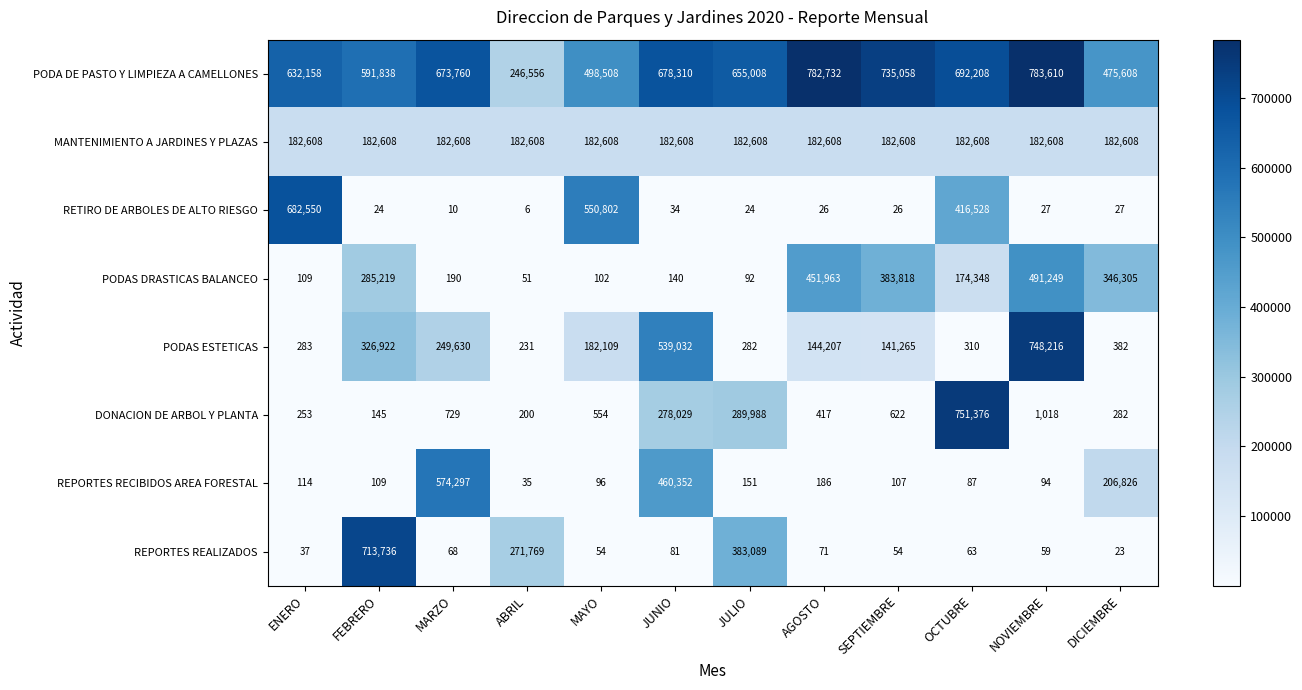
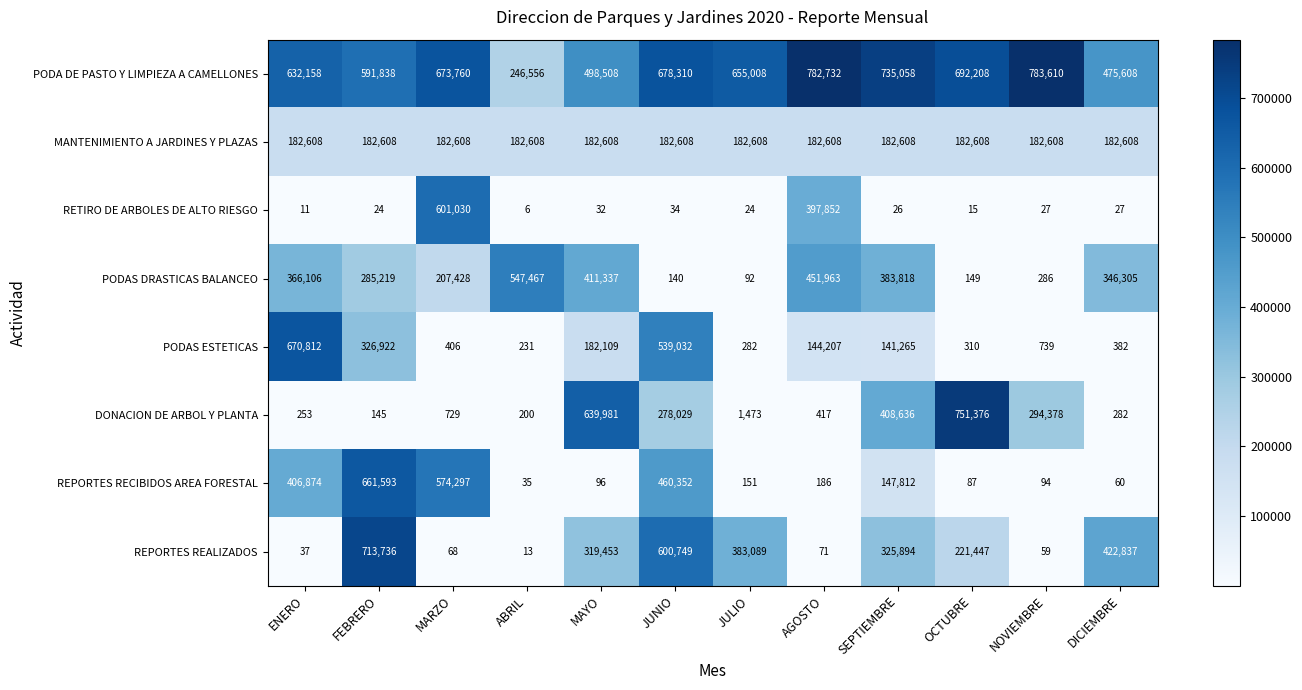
RETIRO DE ARBOLES DE ALTO RIESGO, ENERO: 682,550 -> 11
RETIRO DE ARBOLES DE ALTO RIESGO, MARZO: 10 -> 601,030
RETIRO DE ARBOLES DE ALTO RIESGO, MAYO: 550,802 -> 32
RETIRO DE ARBOLES DE ALTO RIESGO, AGOSTO: 26 -> 397,852
RETIRO DE ARBOLES DE ALTO RIESGO, OCTUBRE: 416,528 -> 15
PODAS DRASTICAS BALANCEO, ENERO: 109 -> 366,106
PODAS DRASTICAS BALANCEO, MARZO: 190 -> 207,428
PODAS DRASTICAS BALANCEO, ABRIL: 51 -> 547,467
PODAS DRASTICAS BALANCEO, MAYO: 102 -> 411,337
PODAS DRASTICAS BALANCEO, OCTUBRE: 174,348 -> 149
PODAS DRASTICAS BALANCEO, NOVIEMBRE: 491,249 -> 286
PODAS ESTETICAS, ENERO: 283 -> 670,812
PODAS ESTETICAS, MARZO: 249,630 -> 406
PODAS ESTETICAS, NOVIEMBRE: 748,216 -> 739
DONACION DE ARBOL Y PLANTA, MAYO: 554 -> 639,981
DONACION DE ARBOL Y PLANTA, JULIO: 289,988 -> 1,473
DONACION DE ARBOL Y PLANTA, SEPTIEMBRE: 622 -> 408,636
DONACION DE ARBOL Y PLANTA, NOVIEMBRE: 1,018 -> 294,378
REPORTES RECIBIDOS AREA FORESTAL, ENERO: 114 -> 406,874
REPORTES RECIBIDOS AREA FORESTAL, FEBRERO: 109 -> 661,593
REPORTES RECIBIDOS AREA FORESTAL, SEPTIEMBRE: 107 -> 147,812
REPORTES RECIBIDOS AREA FORESTAL, DICIEMBRE: 206,826 -> 60
REPORTES REALIZADOS, ABRIL: 271,769 -> 13
REPORTES REALIZADOS, MAYO: 54 -> 319,453
REPORTES REALIZADOS, JUNIO: 81 -> 600,749
REPORTES REALIZADOS, SEPTIEMBRE: 54 -> 325,894
REPORTES REALIZADOS, OCTUBRE: 63 -> 221,447
REPORTES REALIZADOS, DICIEMBRE: 23 -> 422,837
